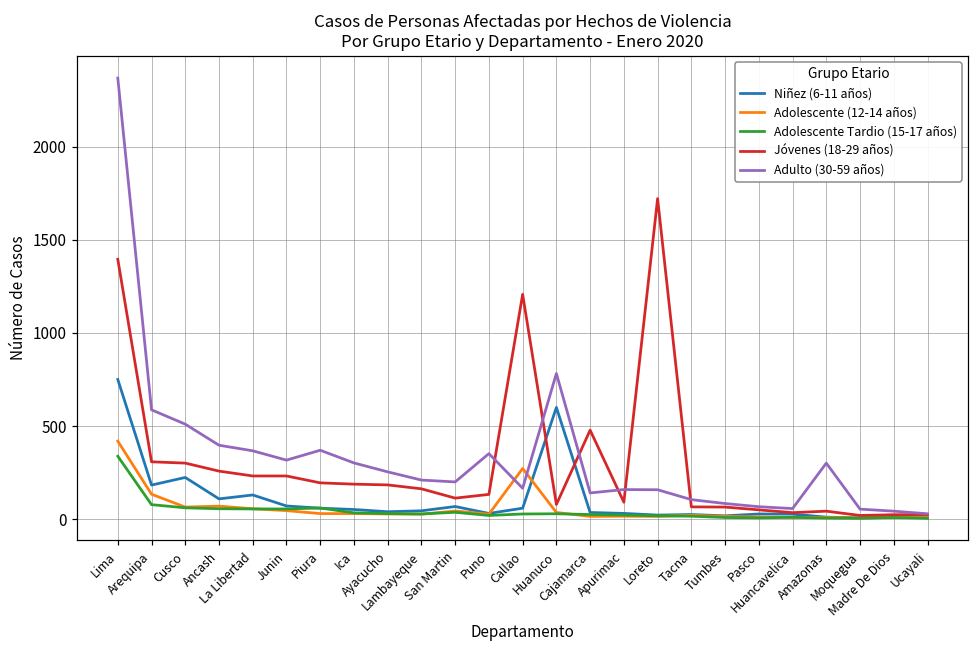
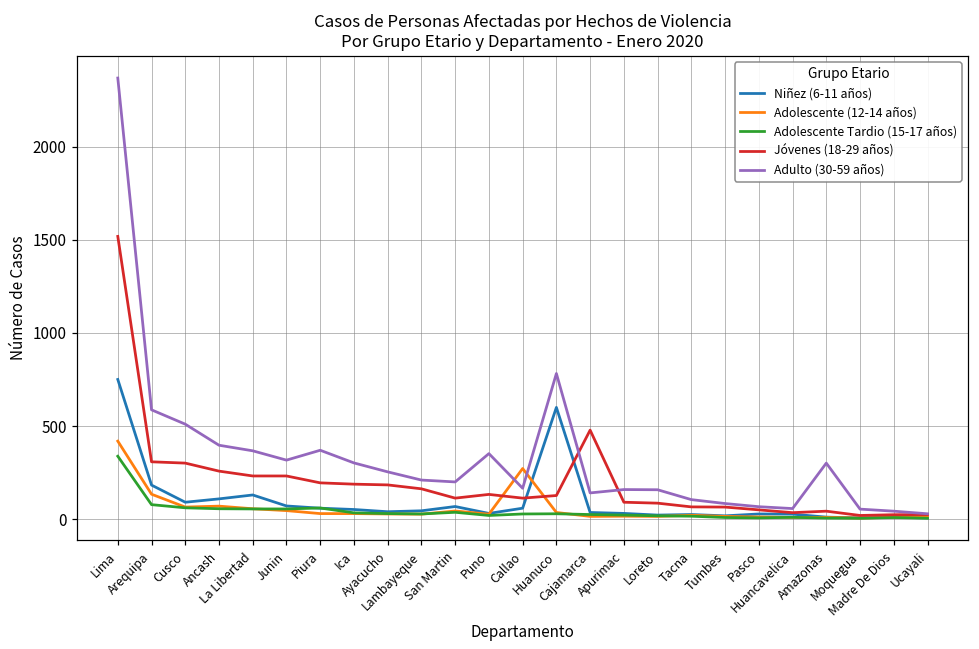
Jóvenes (18-29 años), Lima: 1400 -> 1520
Niñez (6-11 años), Cusco: 220 -> 90
Jóvenes (18-29 años), Callao: 1210 -> 110
Jóvenes (18-29 años), Huanuco: 80 -> 130
Jóvenes (18-29 años), Loreto: 1720 -> 90
